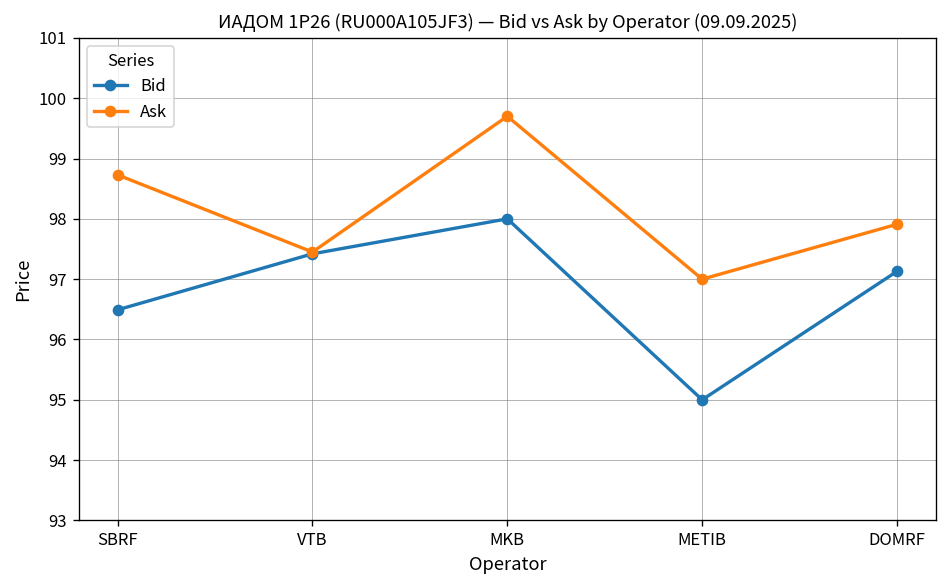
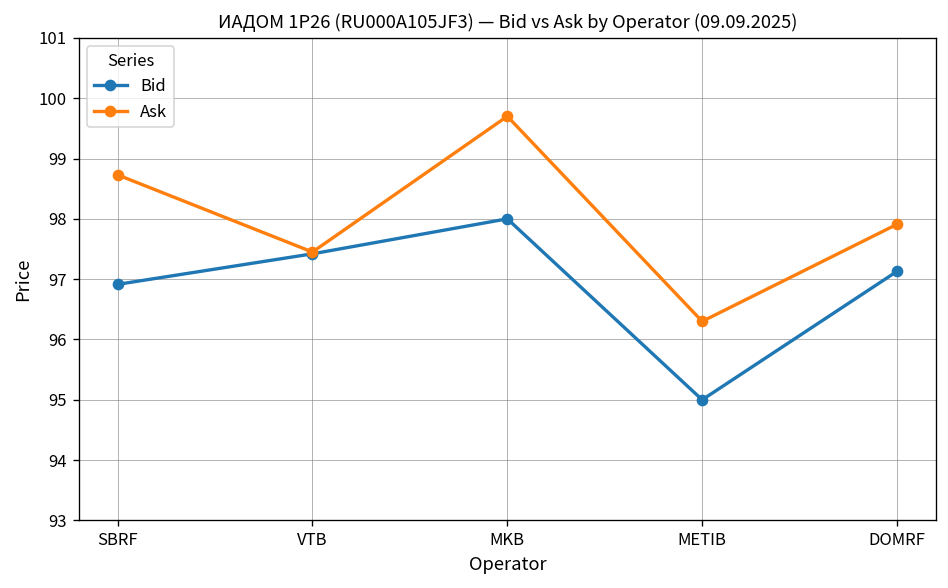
Bid, SBRF: 96.5 -> 96.9
Ask, METIB: 97.0 -> 96.3
